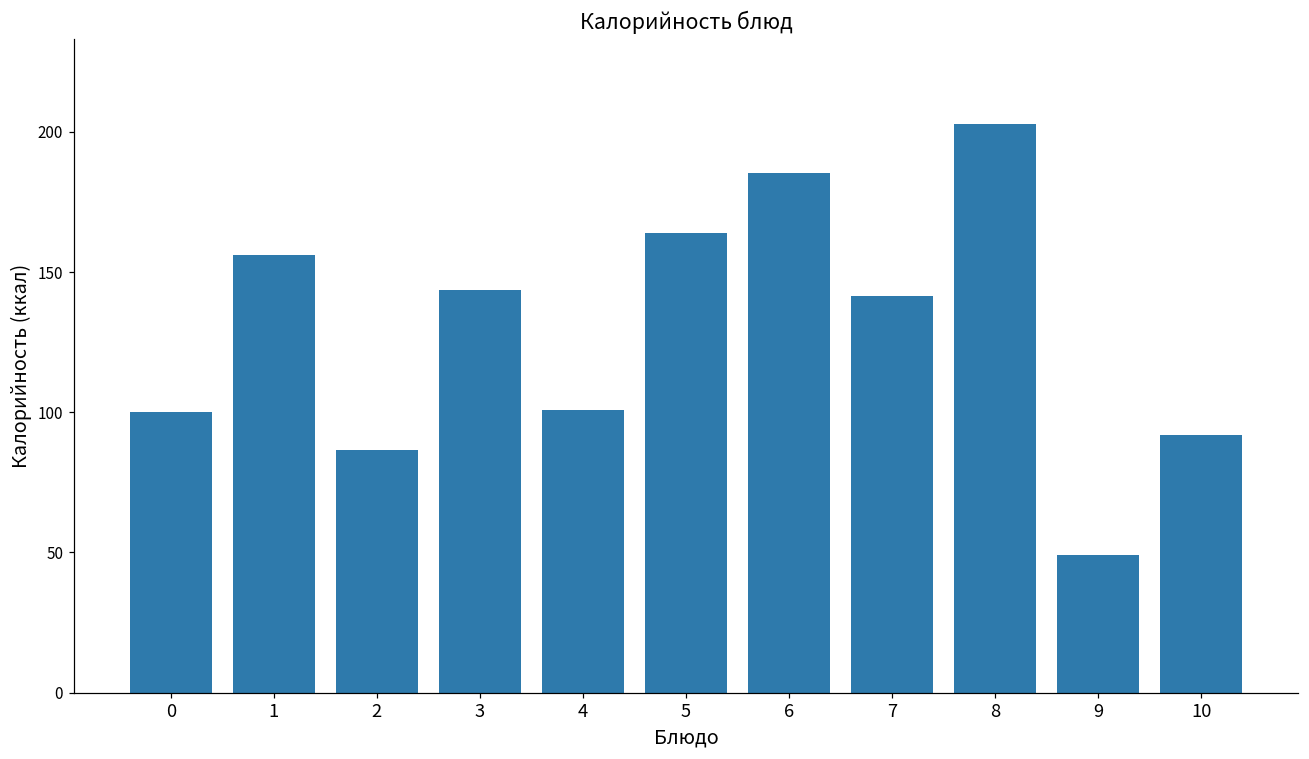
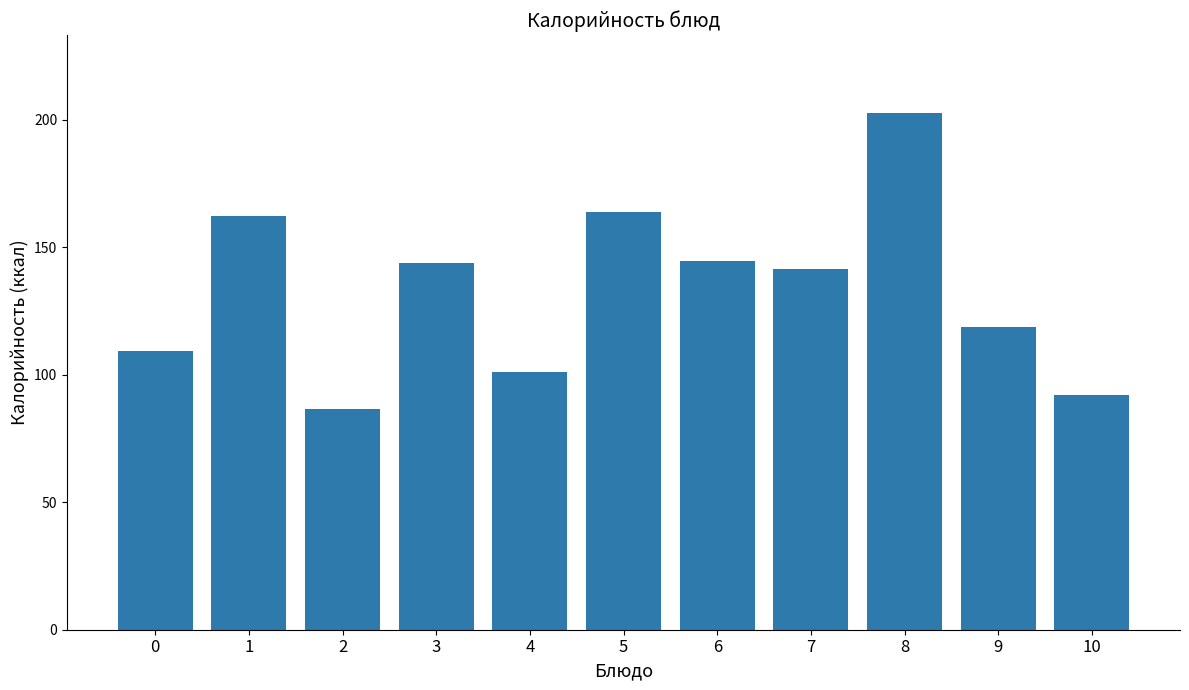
0: 100 -> 109
1: 156 -> 162
6: 185 -> 144
9: 49 -> 119
